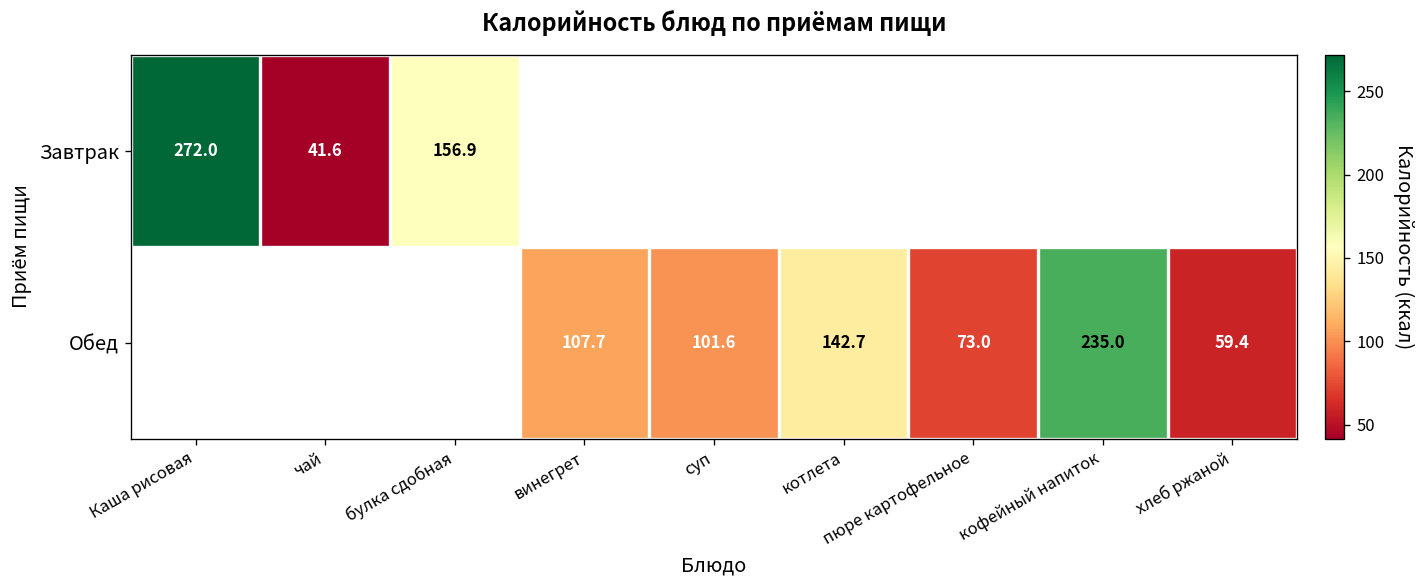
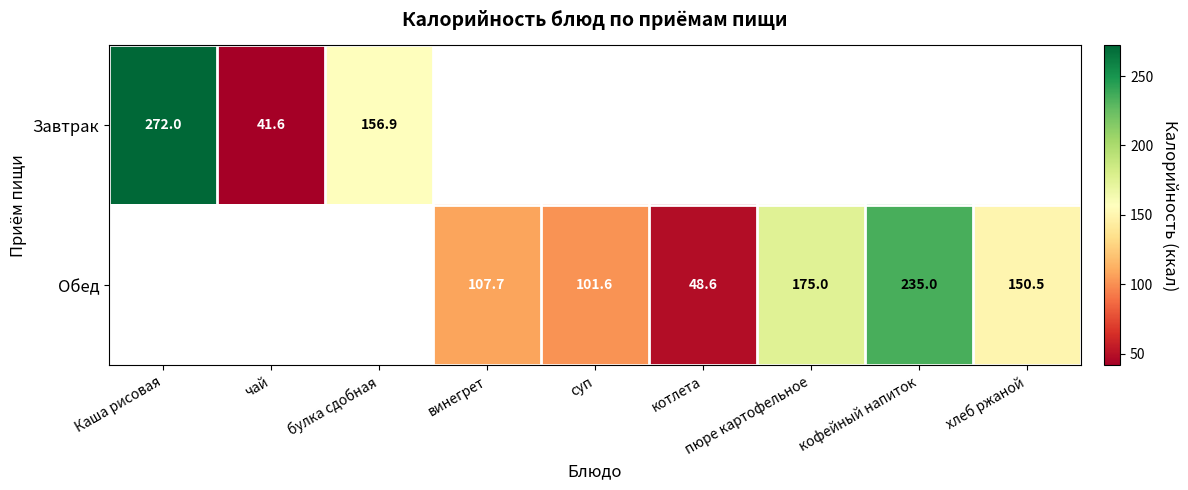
Обед, котлета: 142.7 -> 48.6
Обед, пюре картофельное: 73.0 -> 175.0
Обед, хлеб ржаной: 59.4 -> 150.5
